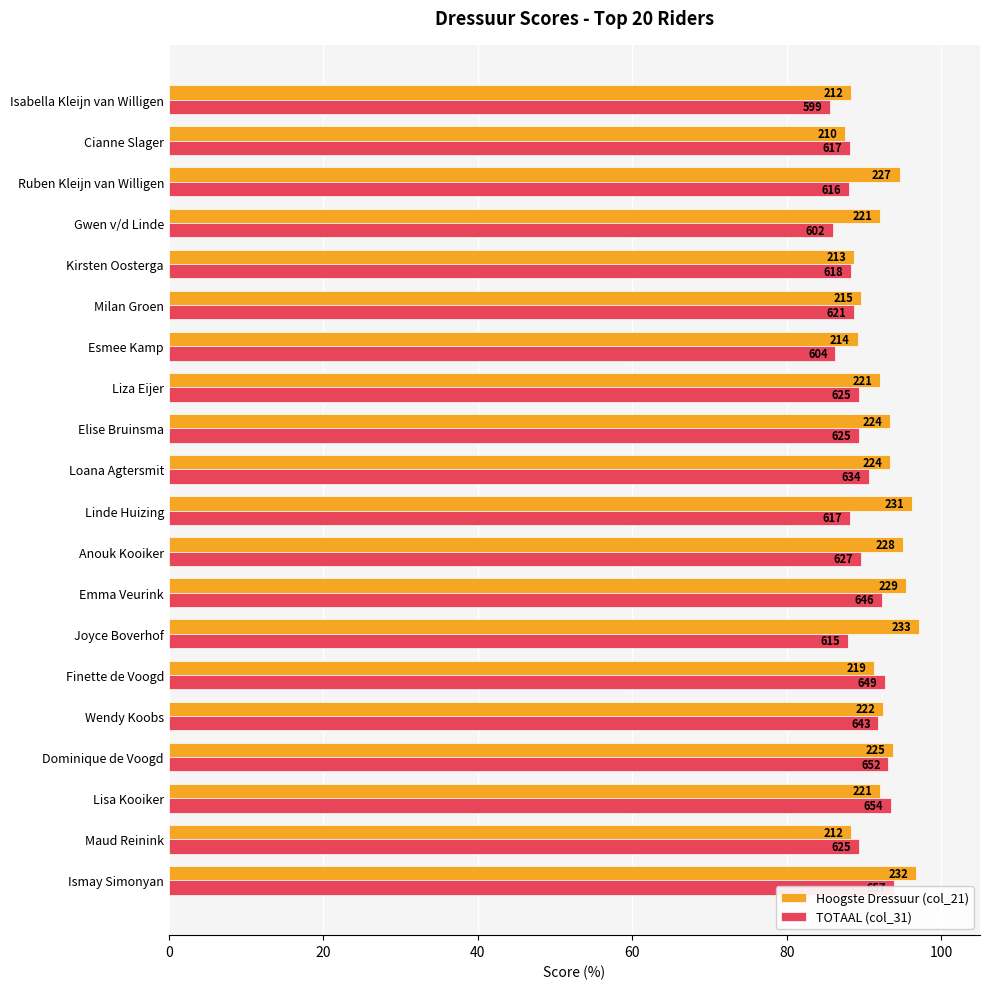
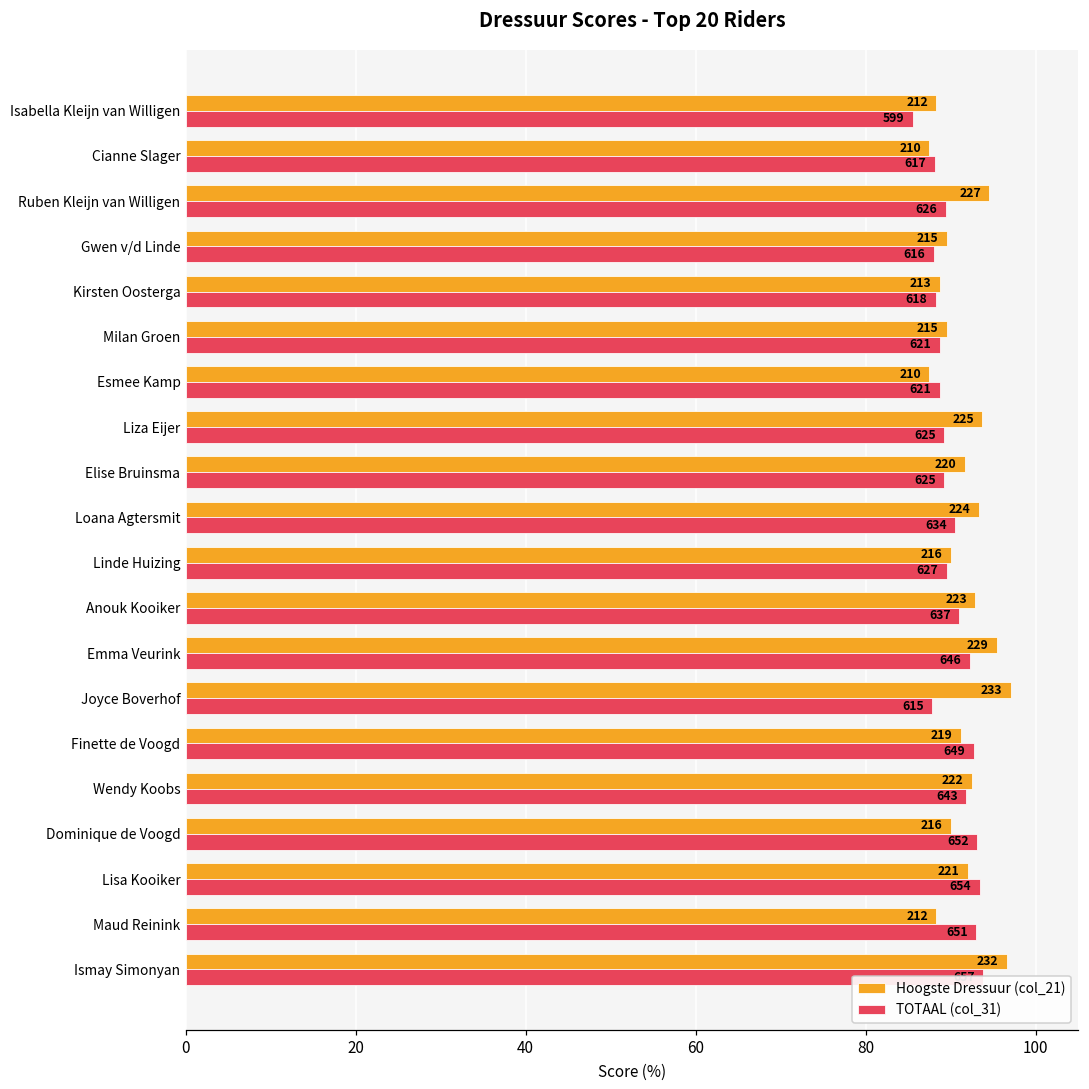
TOTAAL (col_31), Ruben Kleijn van Willigen: 616 -> 626
Hoogste Dressuur (col_21), Gwen v/d Linde: 221 -> 215
TOTAAL (col_31), Gwen v/d Linde: 602 -> 616
Hoogste Dressuur (col_21), Esmee Kamp: 214 -> 210
TOTAAL (col_31), Esmee Kamp: 604 -> 621
Hoogste Dressuur (col_21), Liza Eijer: 221 -> 225
Hoogste Dressuur (col_21), Elise Bruinsma: 224 -> 220
Hoogste Dressuur (col_21), Linde Huizing: 231 -> 216
TOTAAL (col_31), Linde Huizing: 617 -> 627
Hoogste Dressuur (col_21), Anouk Kooiker: 228 -> 223
TOTAAL (col_31), Anouk Kooiker: 627 -> 637
Hoogste Dressuur (col_21), Dominique de Voogd: 225 -> 216
TOTAAL (col_31), Maud Reinink: 625 -> 651
